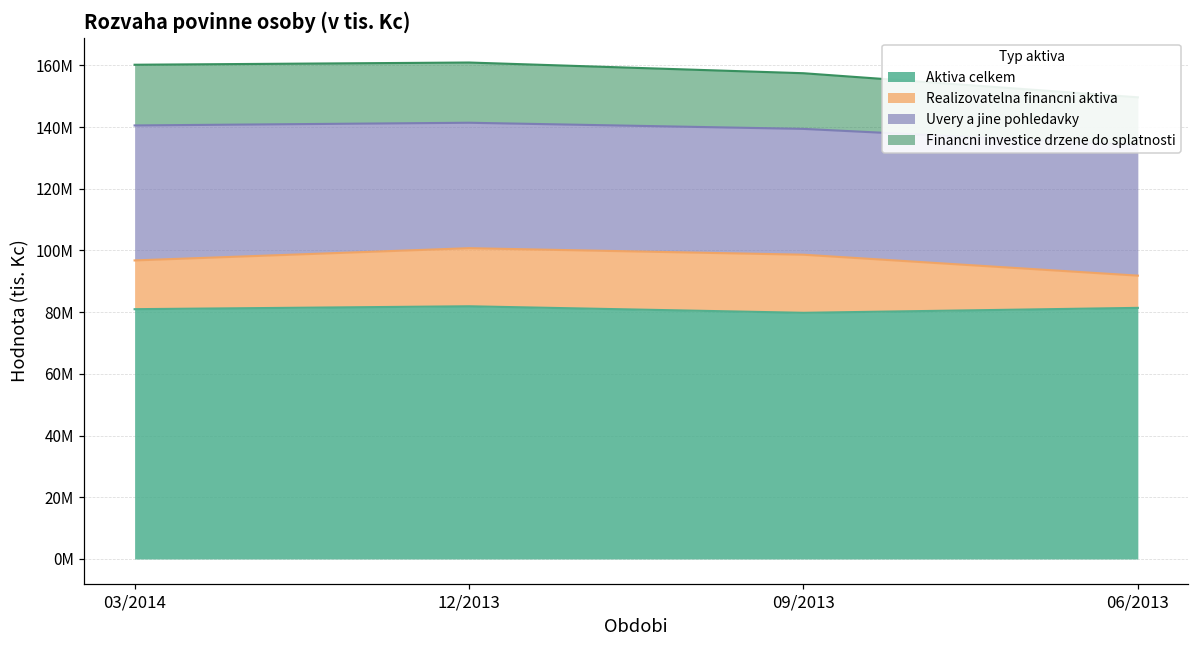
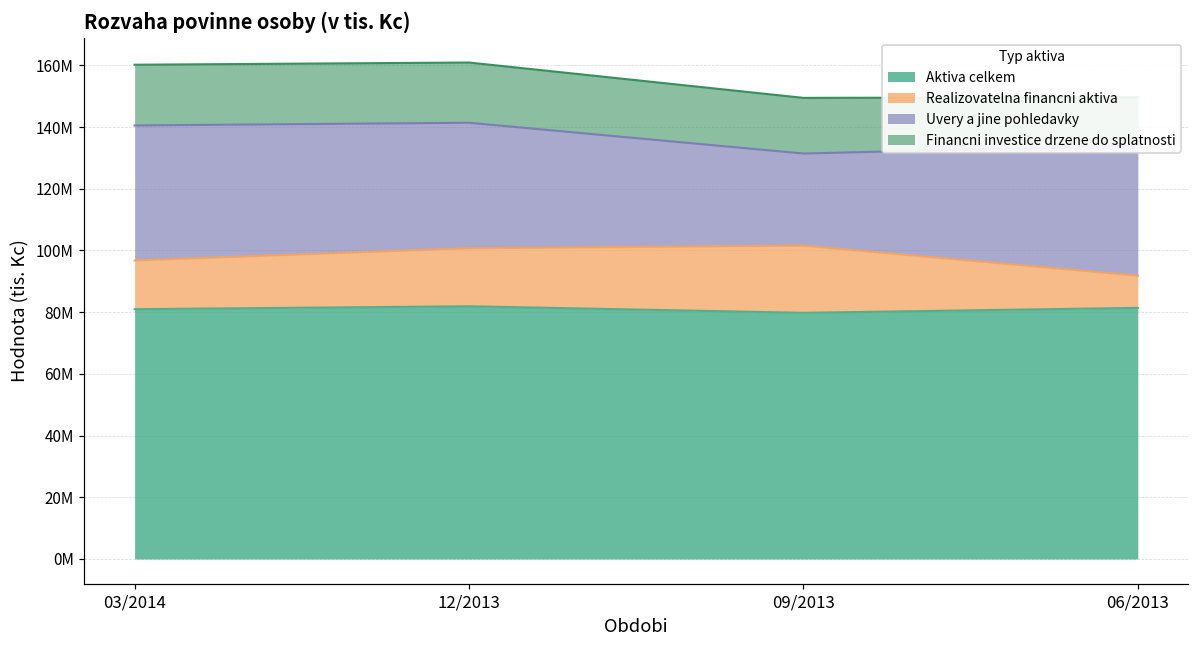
Realizovatelna financni aktiva, 09/2013: 19000000 -> 22000000
Uvery a jine pohledavky, 09/2013: 41000000 -> 30000000
